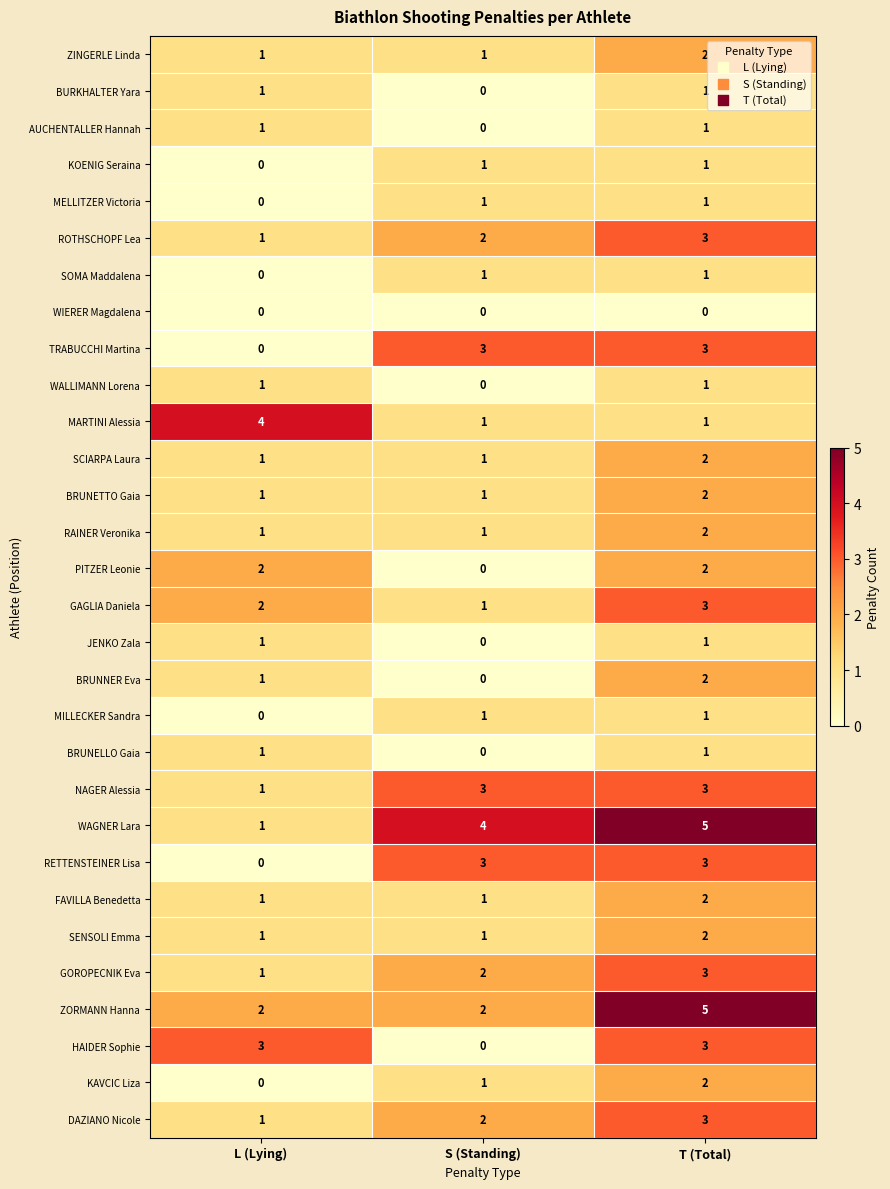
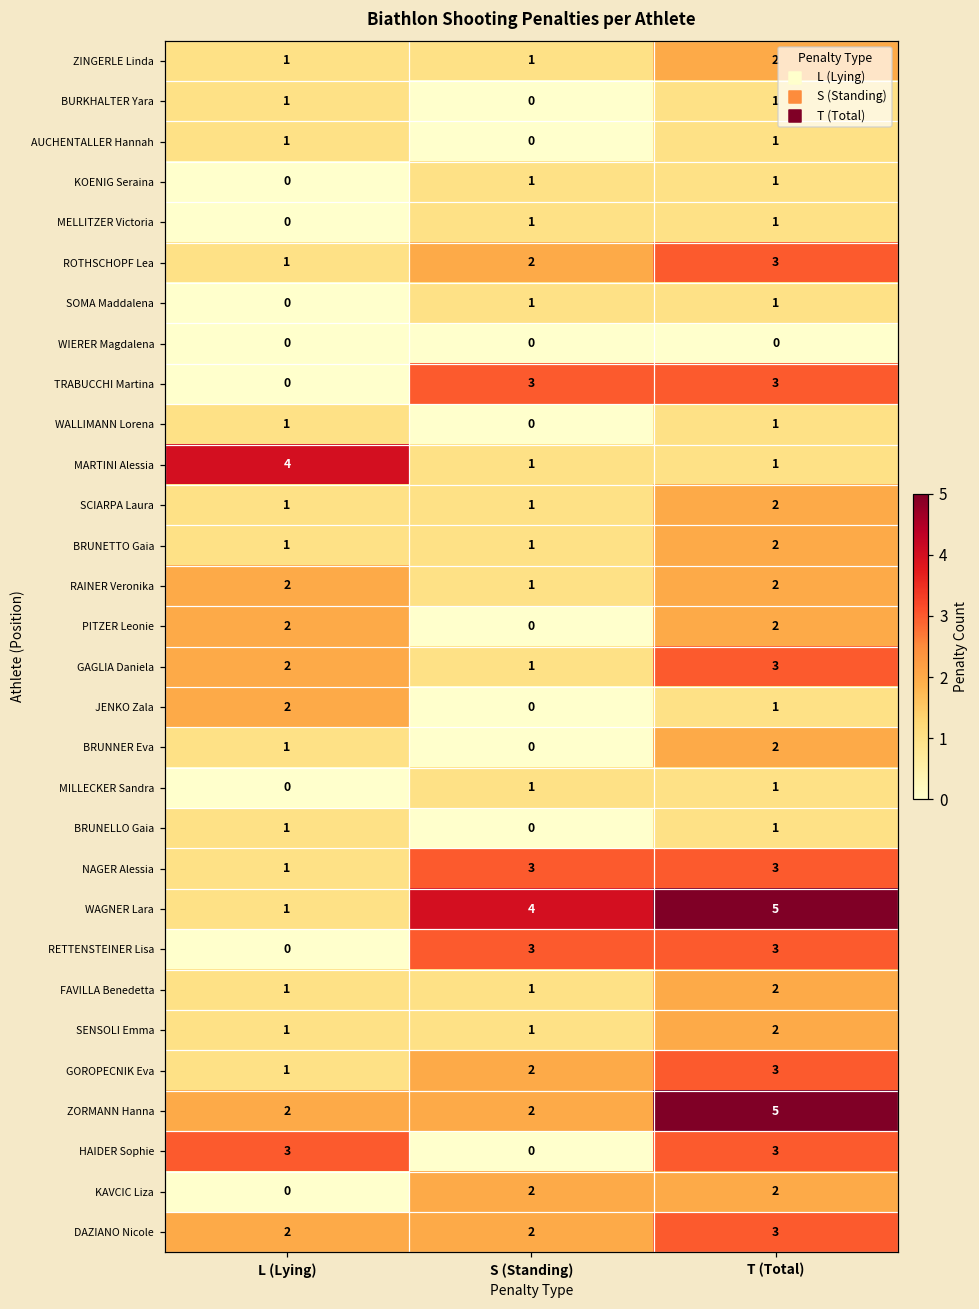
RAINER Veronika, L (Lying): 1 -> 2
JENKO Zala, L (Lying): 1 -> 2
KAVCIC Liza, S (Standing): 1 -> 2
DAZIANO Nicole, L (Lying): 1 -> 2
